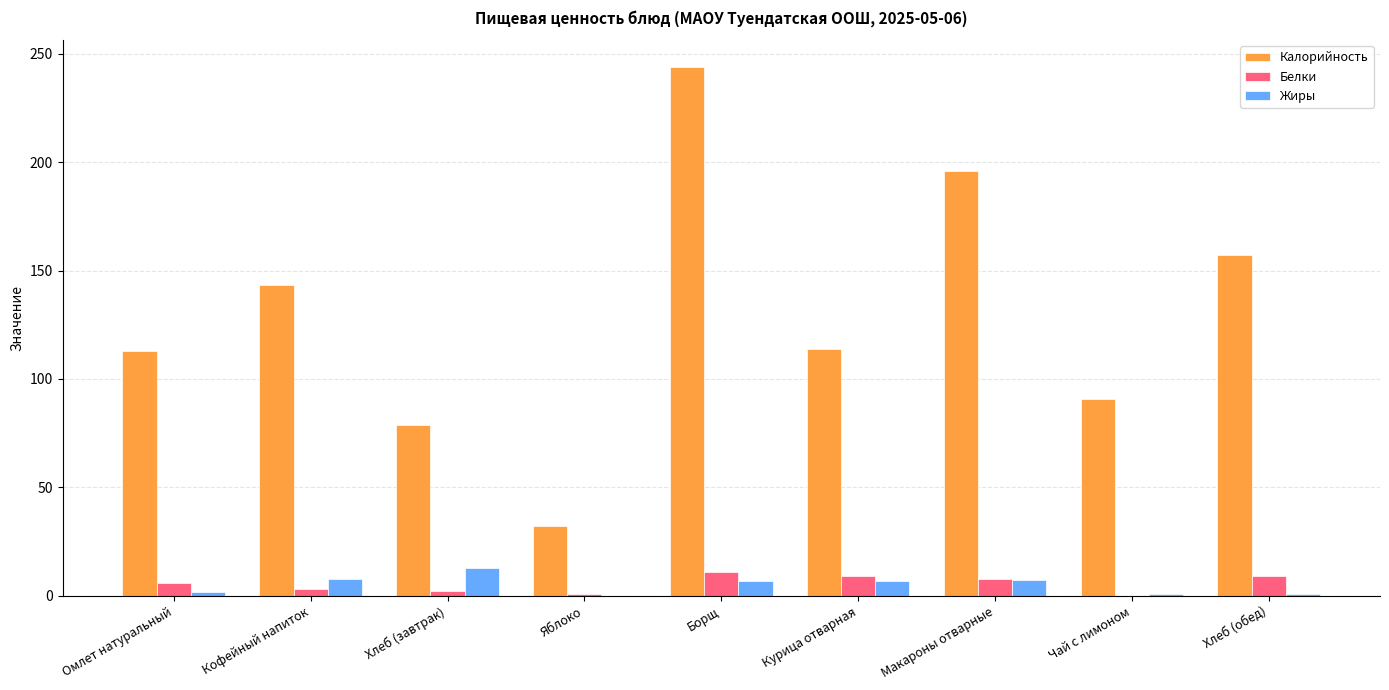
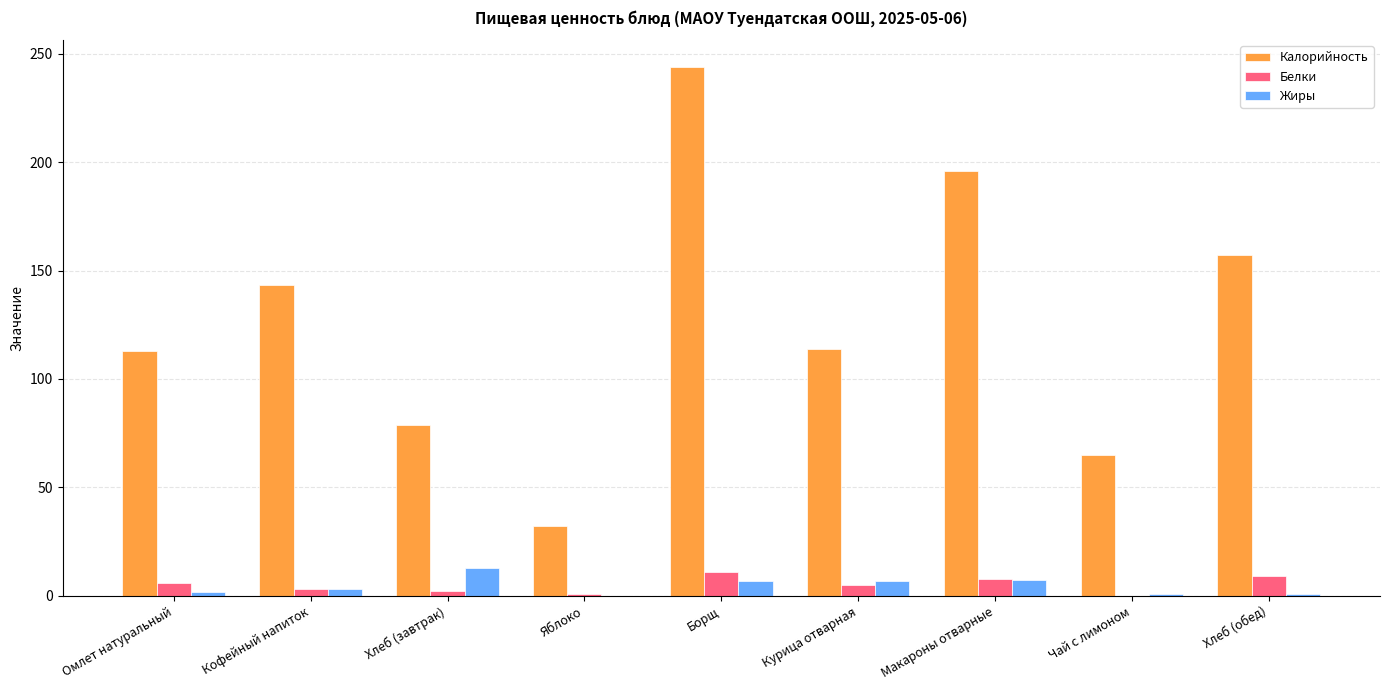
Жиры, Кофейный напиток: 8 -> 3
Белки, Курица отварная: 9 -> 5
Калорийность, Чай с лимоном: 91 -> 65
